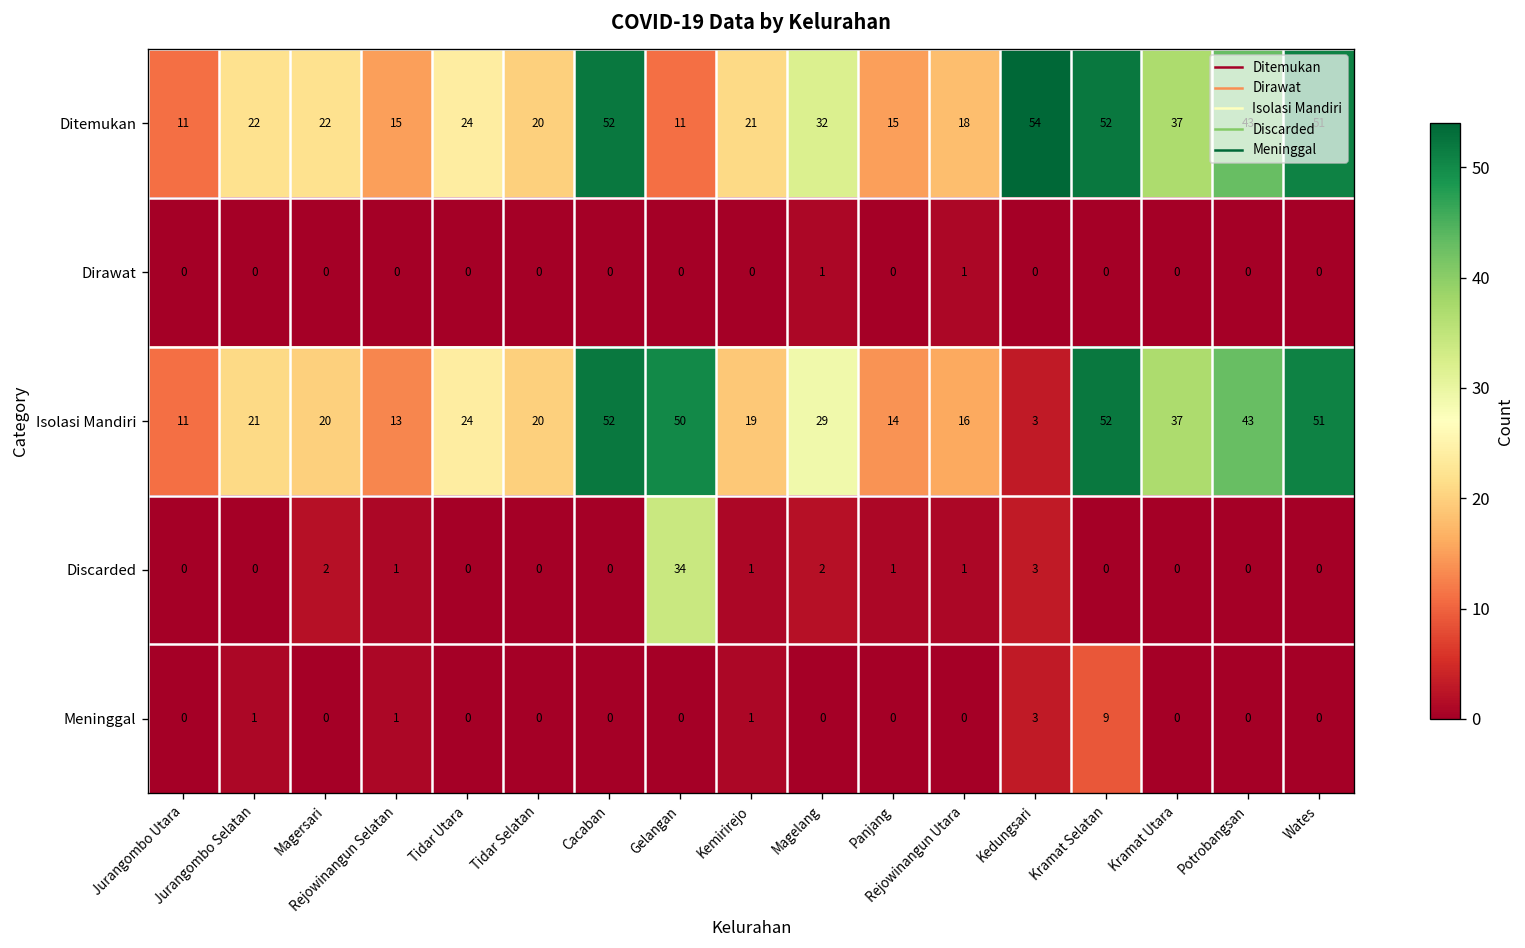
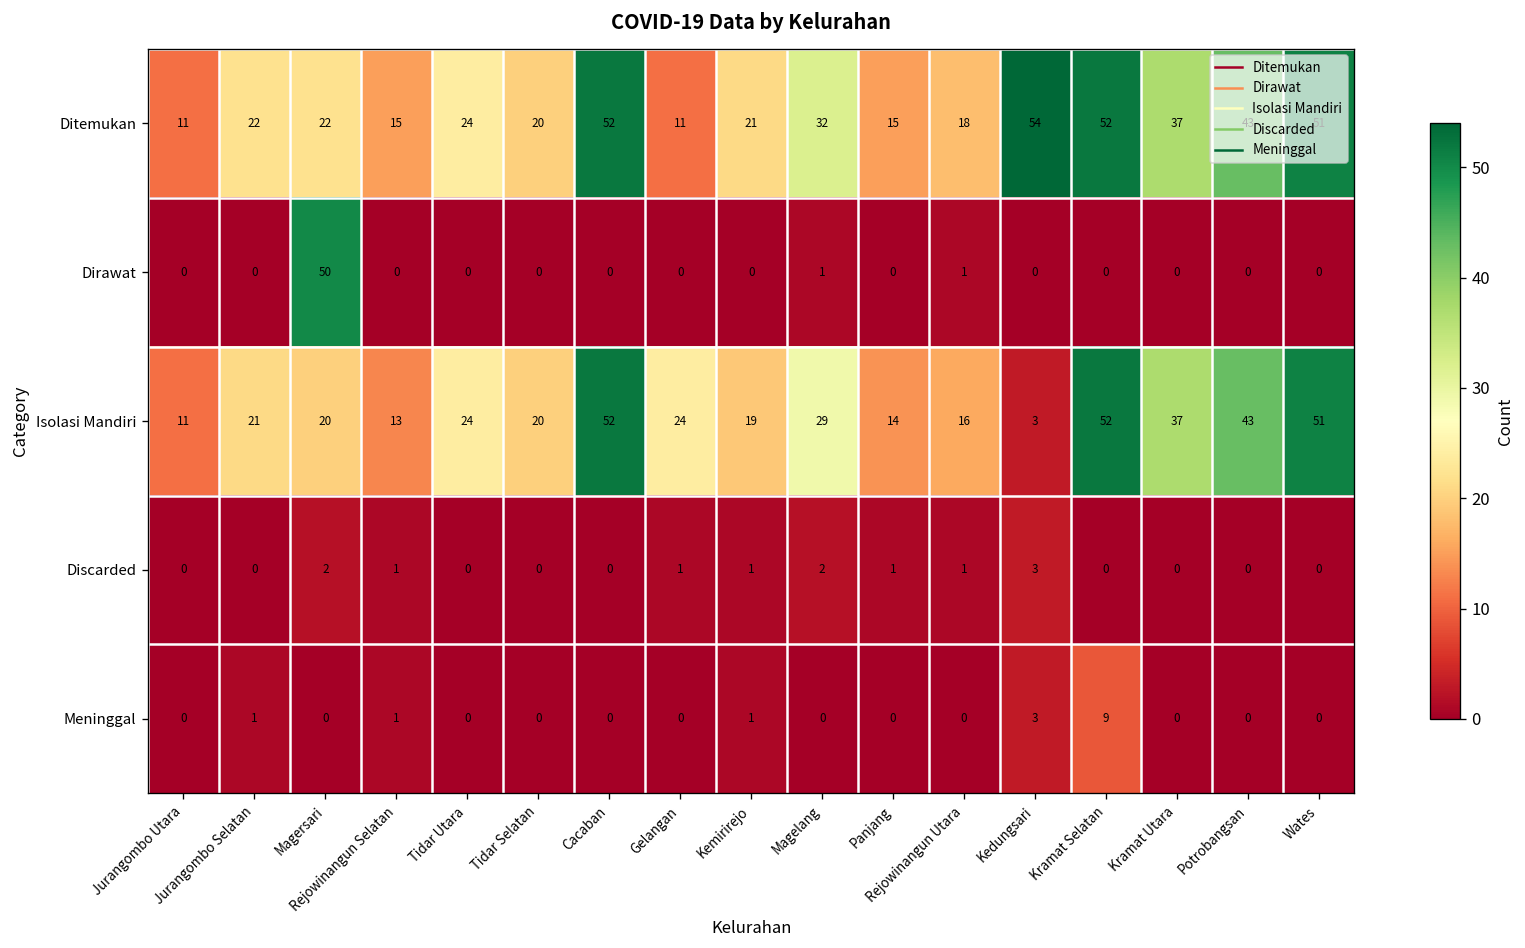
Dirawat, Magersari: 0 -> 50
Isolasi Mandiri, Gelangan: 50 -> 24
Discarded, Gelangan: 34 -> 1
